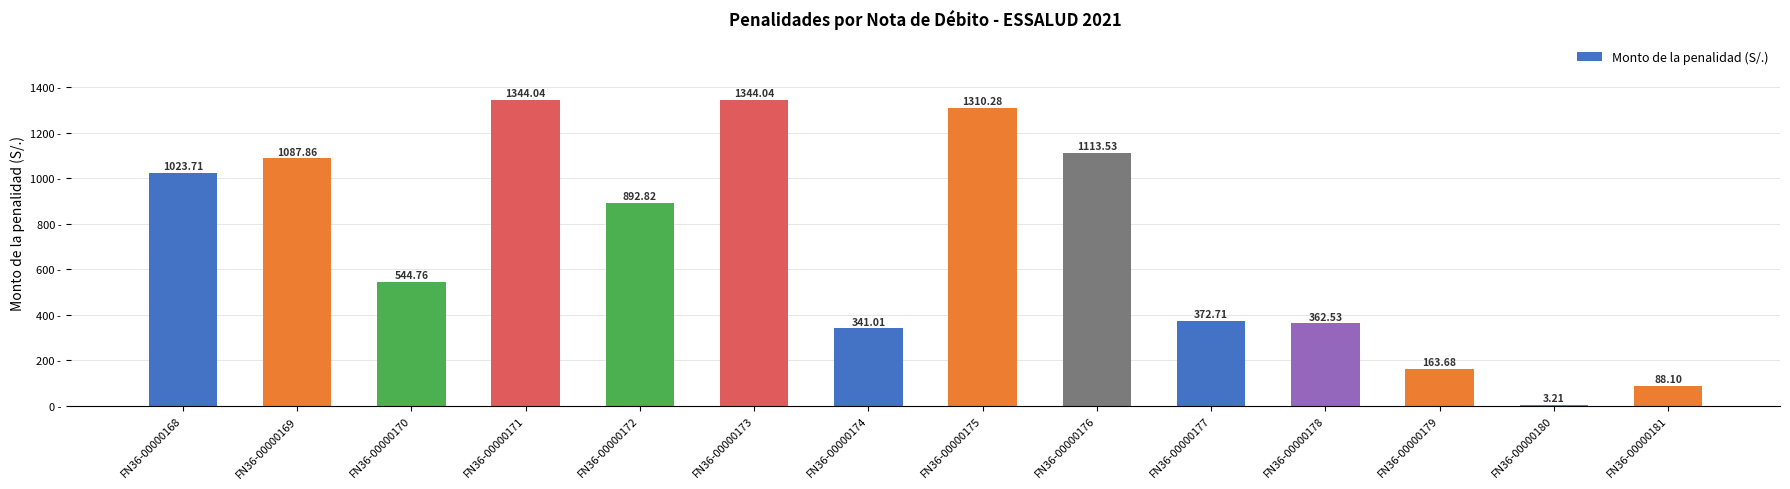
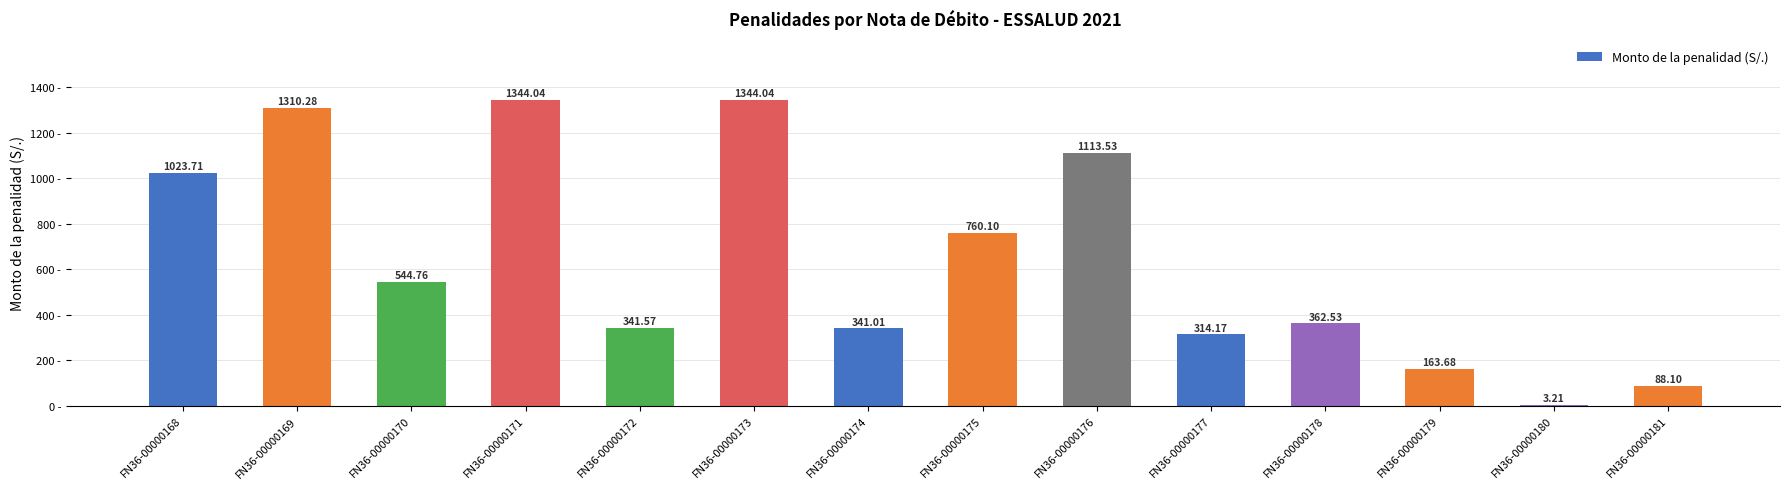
FN36-00000169: 1087.86 -> 1310.28
FN36-00000172: 892.82 -> 341.57
FN36-00000175: 1310.28 -> 760.10
FN36-00000177: 372.71 -> 314.17
